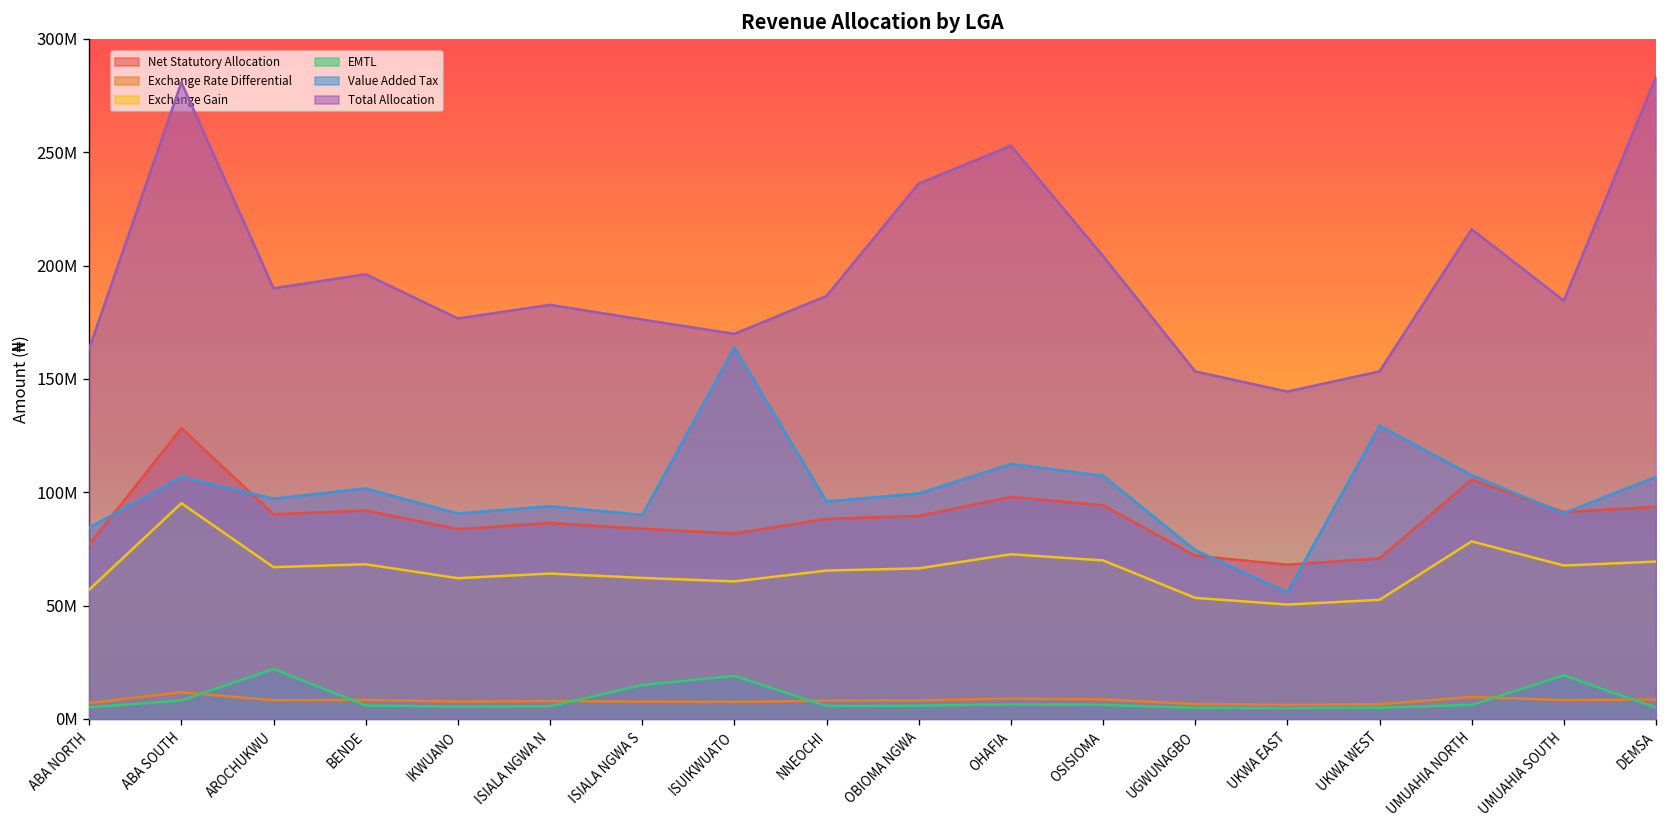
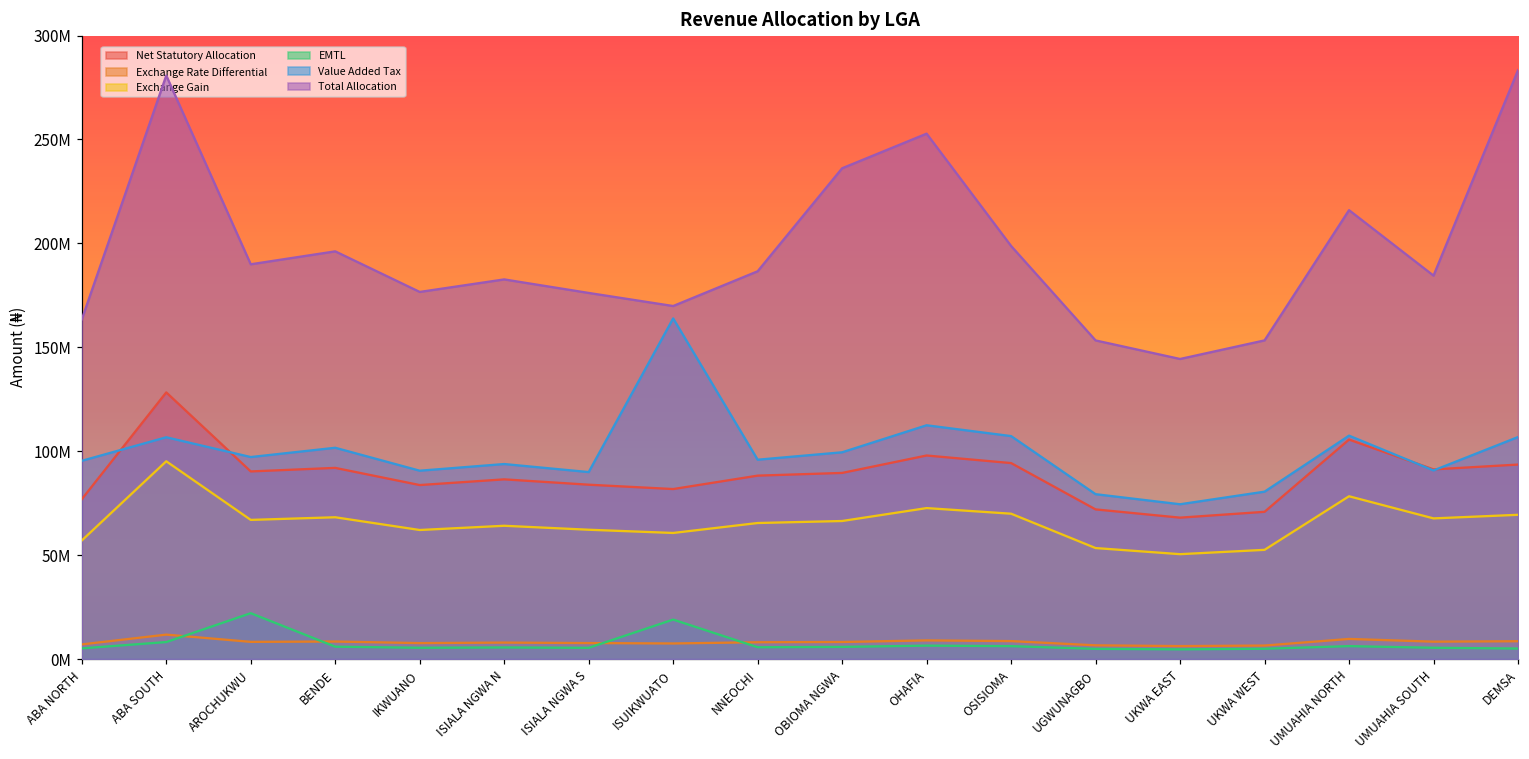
Value Added Tax, ABA NORTH: 84000000 -> 95000000
EMTL, ISIALA NGWA S: 15000000 -> 5000000
Total Allocation, OSISIOMA: 204000000 -> 199000000
Value Added Tax, UGWUNAGBO: 74000000 -> 79000000
Value Added Tax, UKWA EAST: 56000000 -> 74000000
Value Added Tax, UKWA WEST: 129000000 -> 81000000
EMTL, UMUAHIA SOUTH: 19000000 -> 5000000
